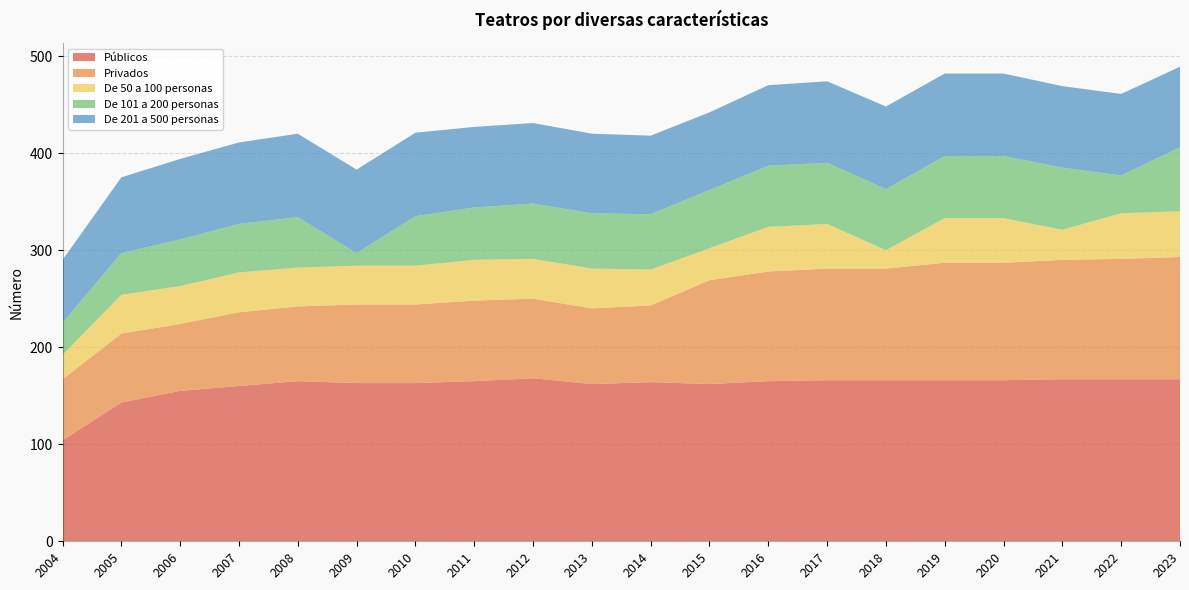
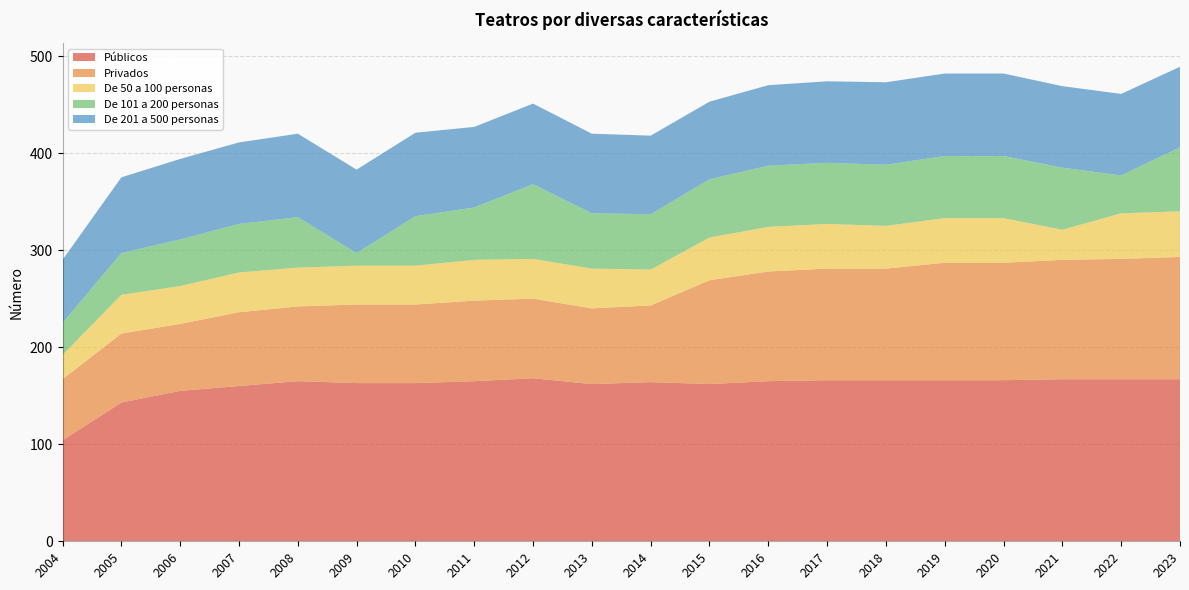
De 101 a 200 personas, 2012: 60 -> 80
De 50 a 100 personas, 2015: 30 -> 40
De 50 a 100 personas, 2018: 20 -> 40
